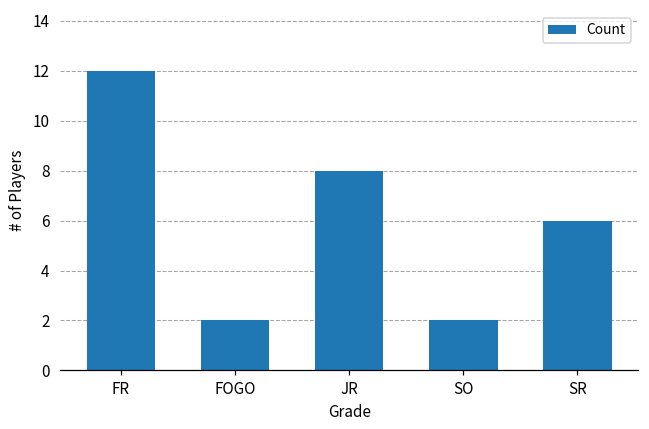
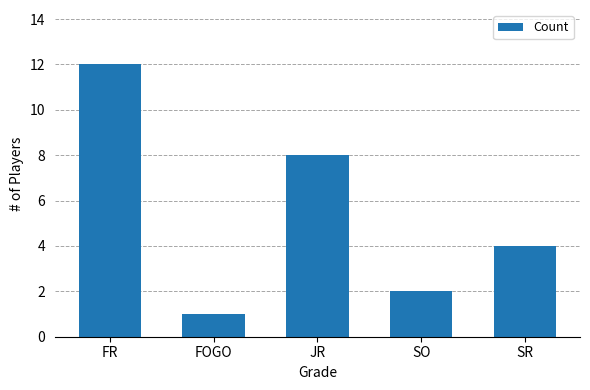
FOGO: 2 -> 1
SR: 6 -> 4
